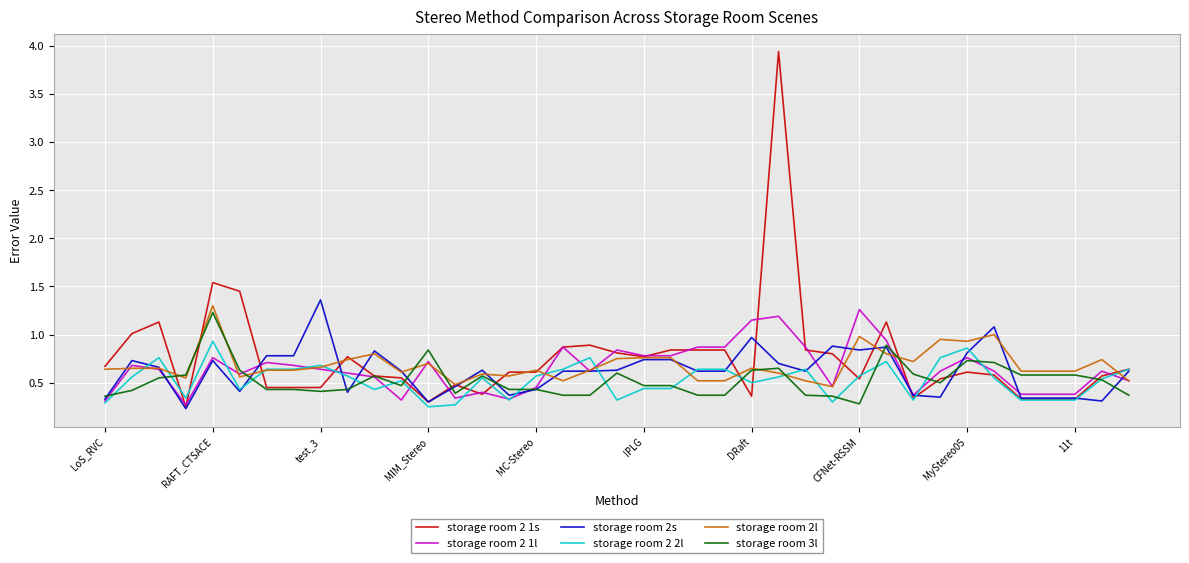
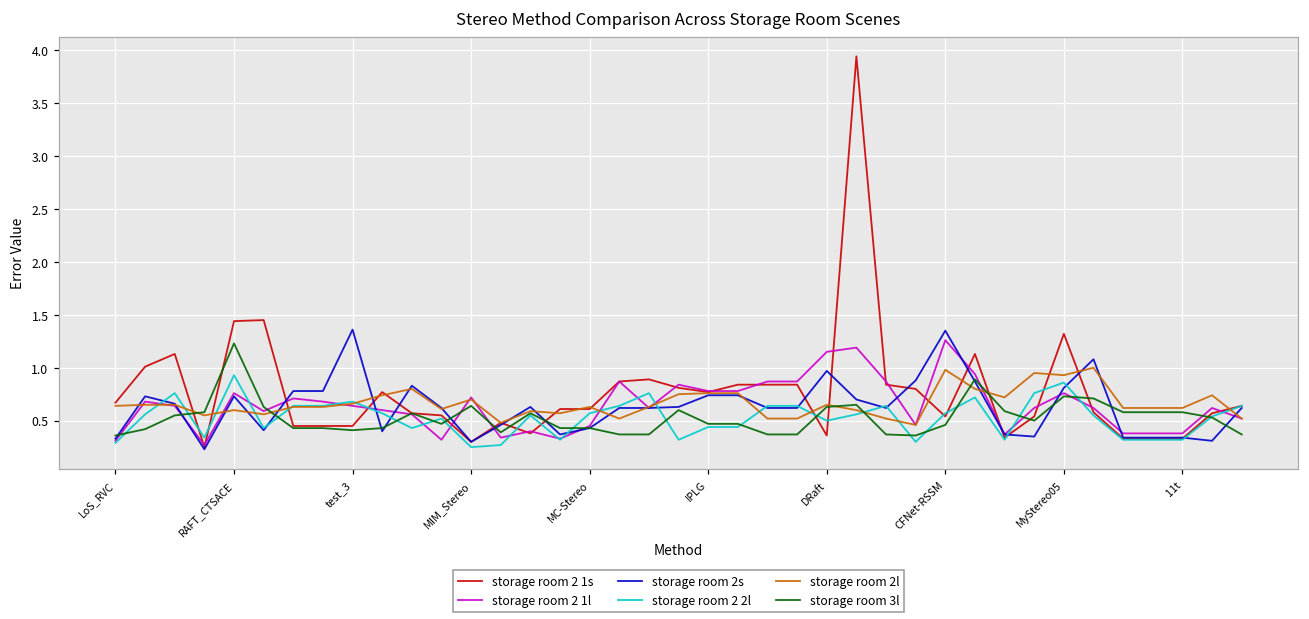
storage room 2 1s, RAFT_CTSACE: 1.5 -> 1.4
storage room 2l, RAFT_CTSACE: 1.3 -> 0.6
storage room 3l, MIM_Stereo: 0.8 -> 0.6
storage room 2s, CFNet-RSSM: 0.8 -> 1.4
storage room 3l, CFNet-RSSM: 0.3 -> 0.5
storage room 2 1s, MyStereo05: 0.6 -> 1.3
